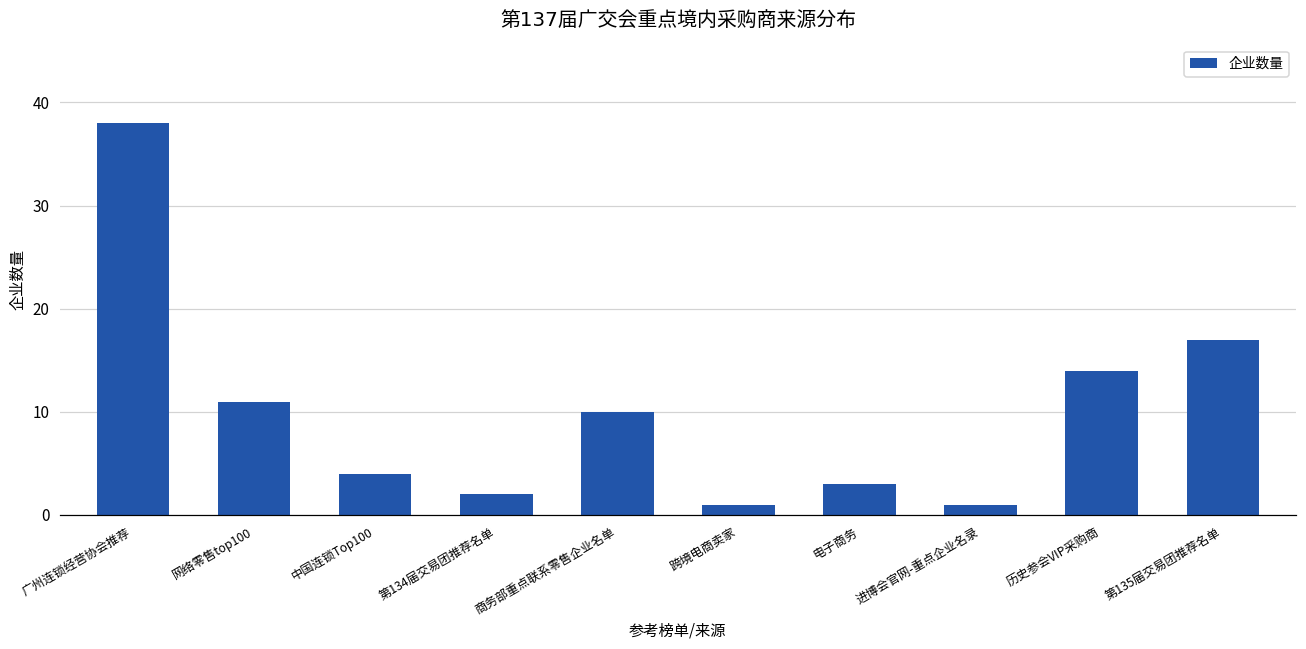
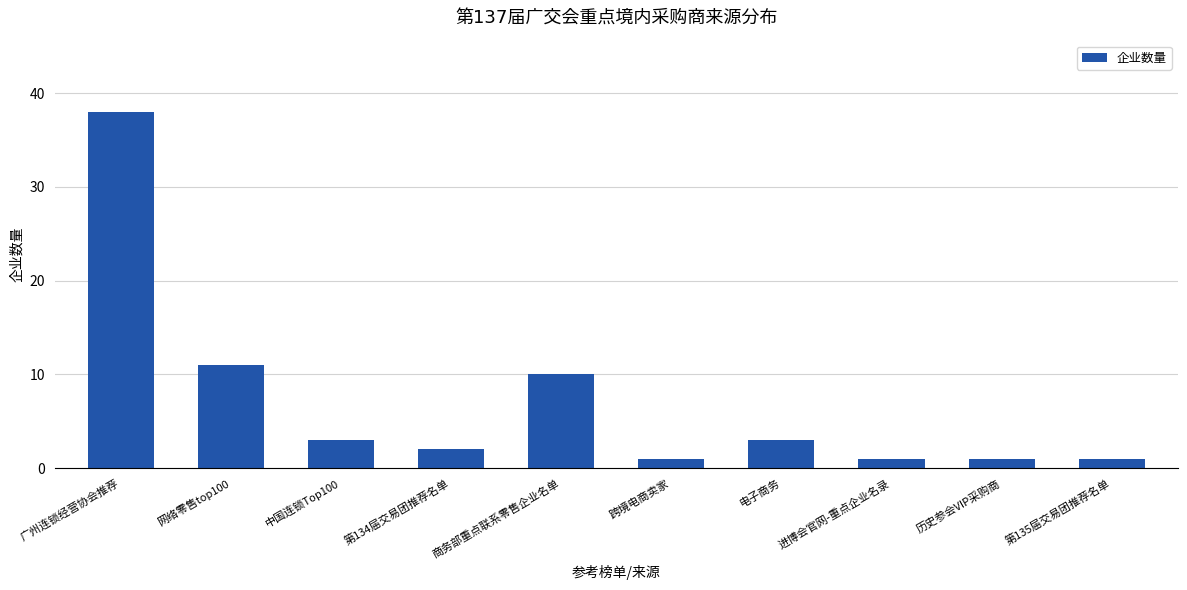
中国连锁Top100: 4 -> 3
历史参会VIP采购商: 14 -> 1
第135届交易团推荐名单: 17 -> 1
